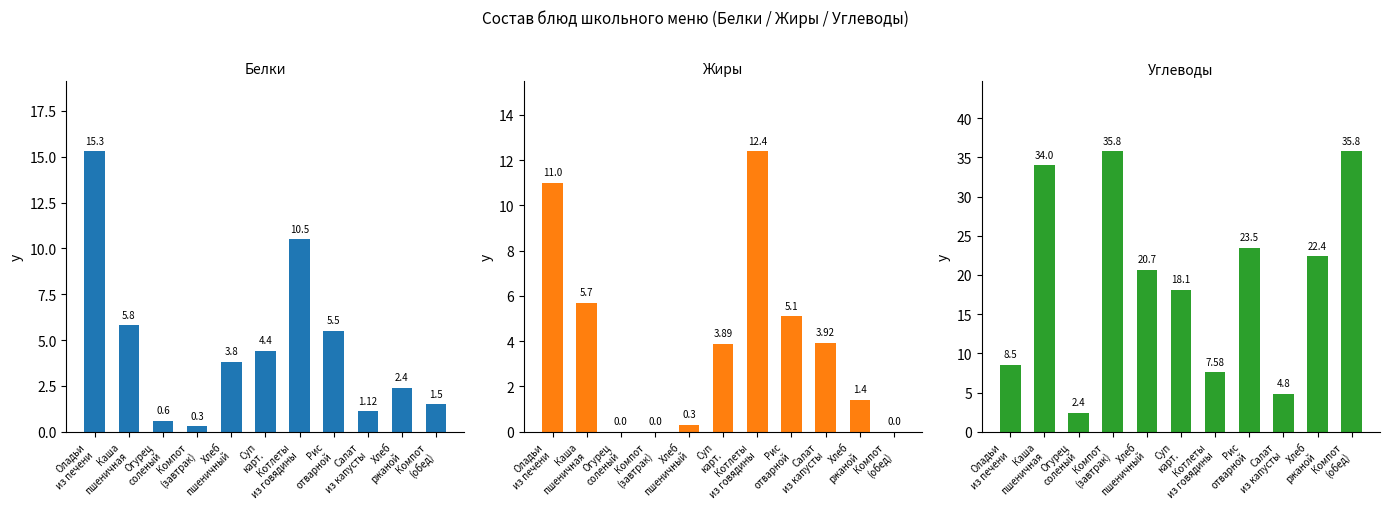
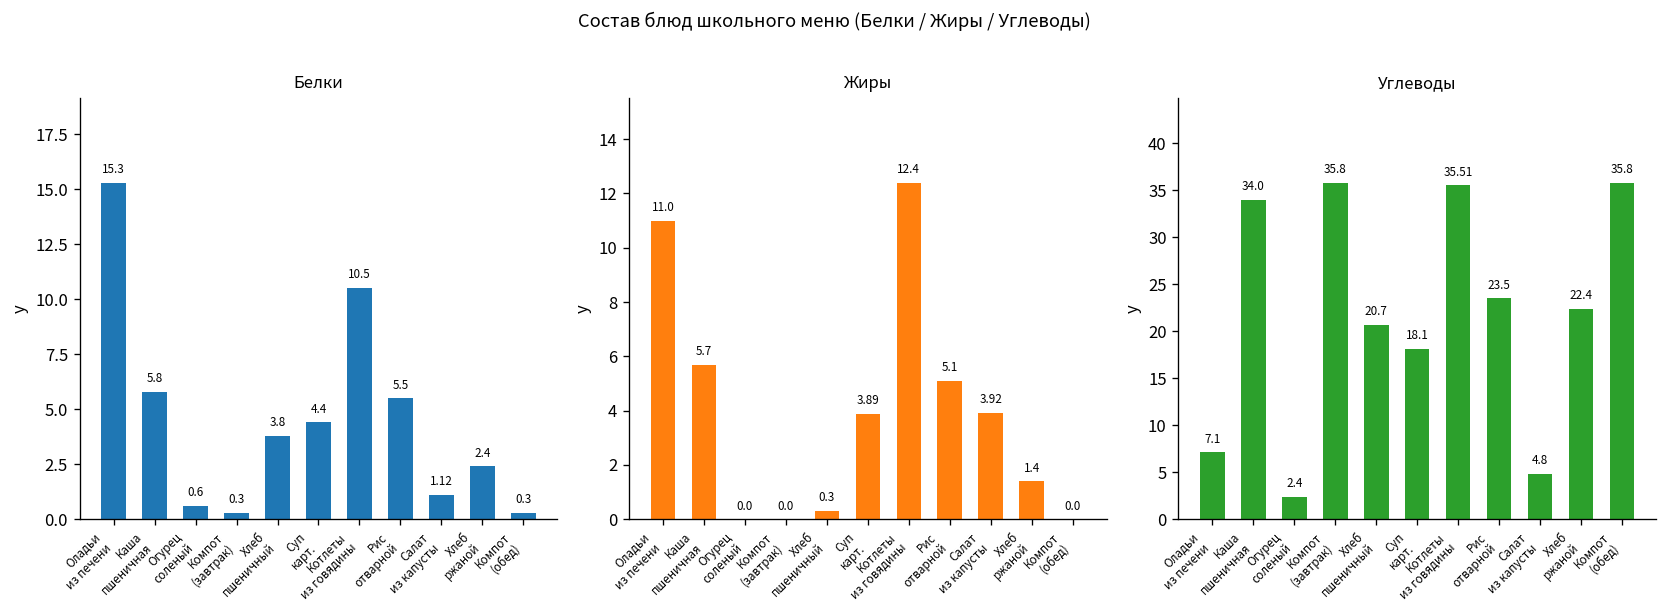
Белки, Компот (обед): 1.5 -> 0.3
Углеводы, Оладьи из печени: 8.5 -> 7.1
Углеводы, Котлеты из говядины: 7.58 -> 35.51
